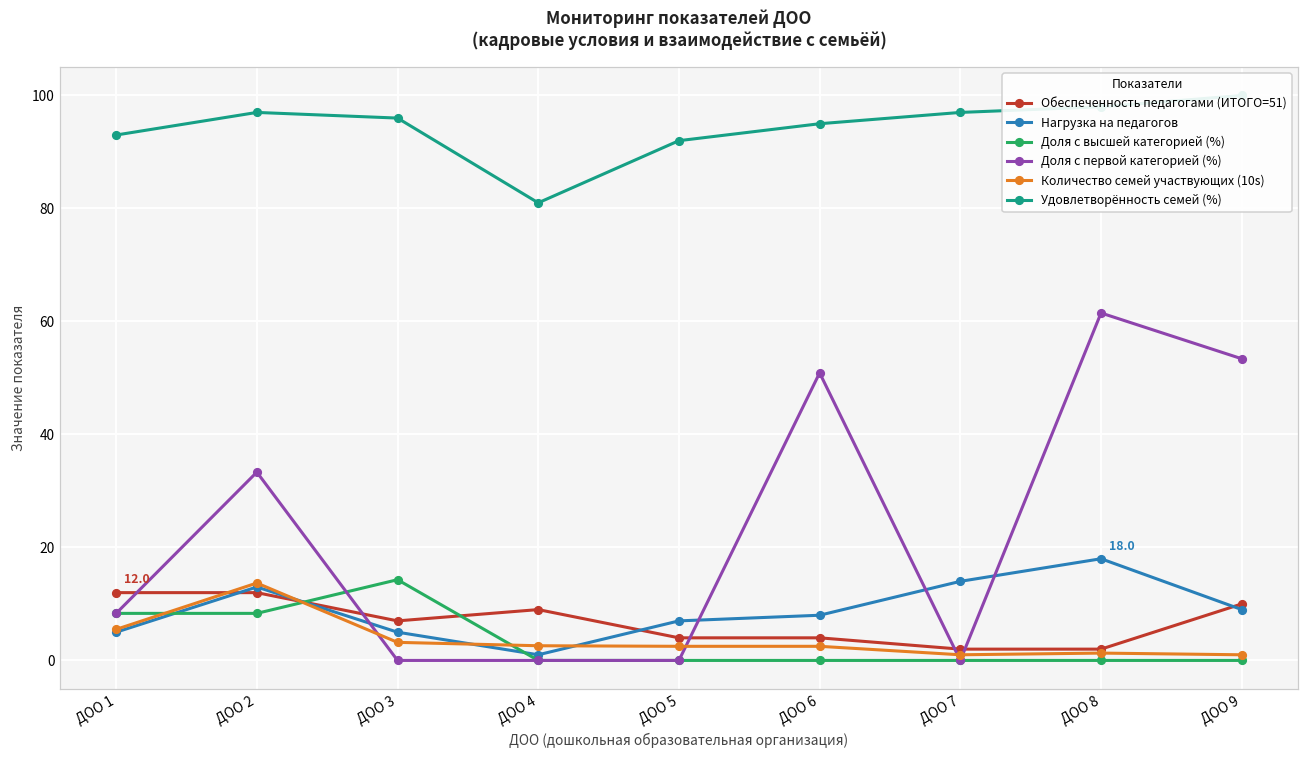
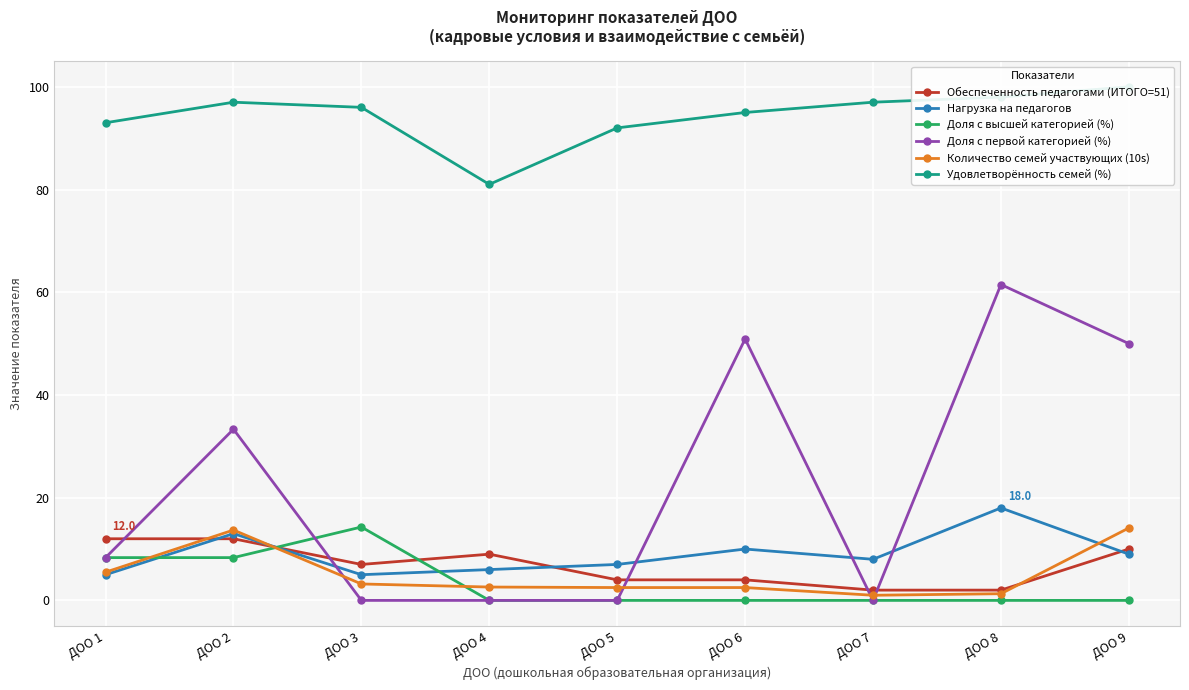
Нагрузка на педагогов, ДОО 4: 1 -> 6
Нагрузка на педагогов, ДОО 6: 8 -> 10
Нагрузка на педагогов, ДОО 7: 14 -> 8
Доля с первой категорией (%), ДОО 9: 53 -> 50
Количество семей участвующих (10s), ДОО 9: 1 -> 14
